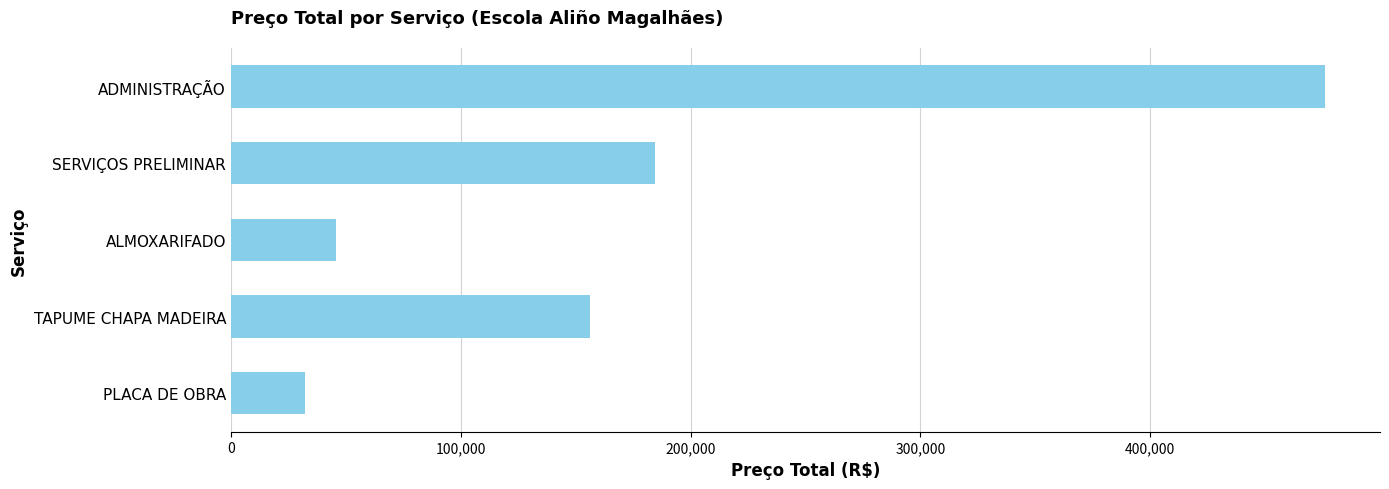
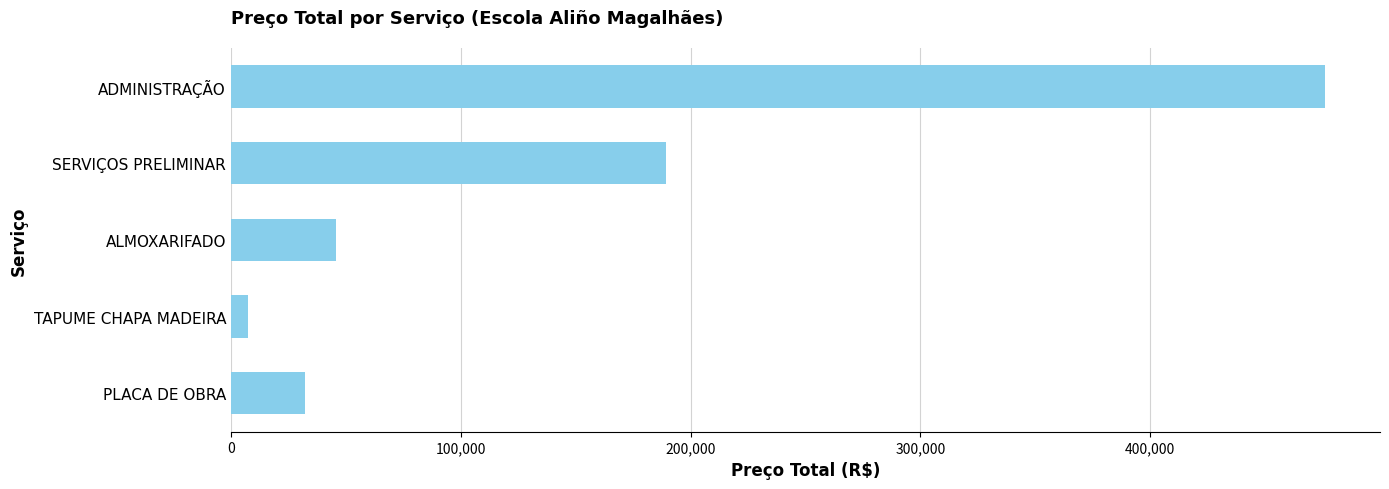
SERVIÇOS PRELIMINAR: 184,000 -> 189,000
TAPUME CHAPA MADEIRA: 156,000 -> 7,000
